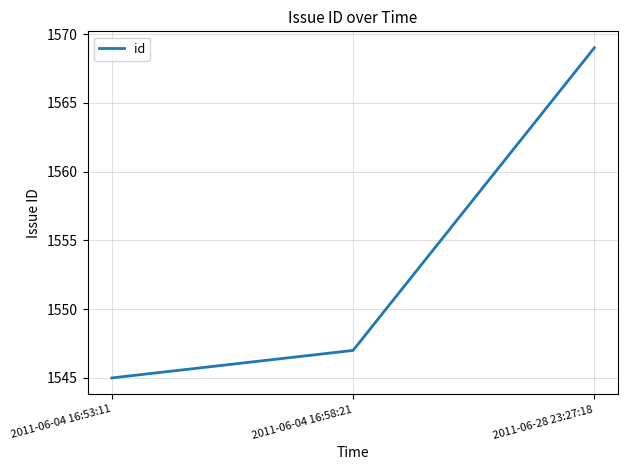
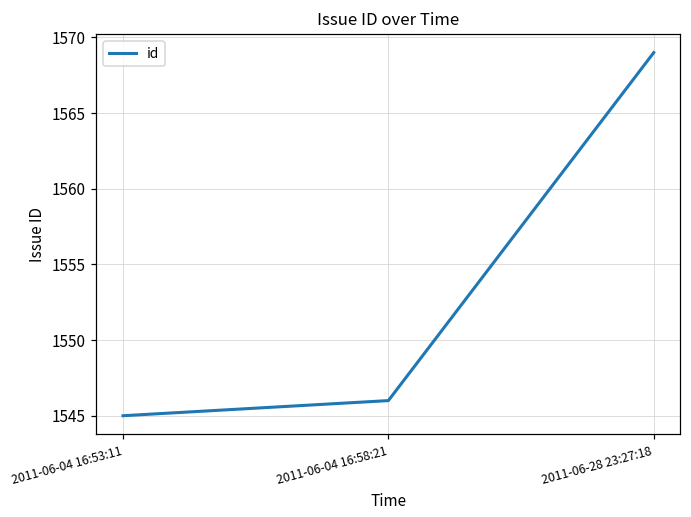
2011-06-04 16:58:21: 1547 -> 1546
